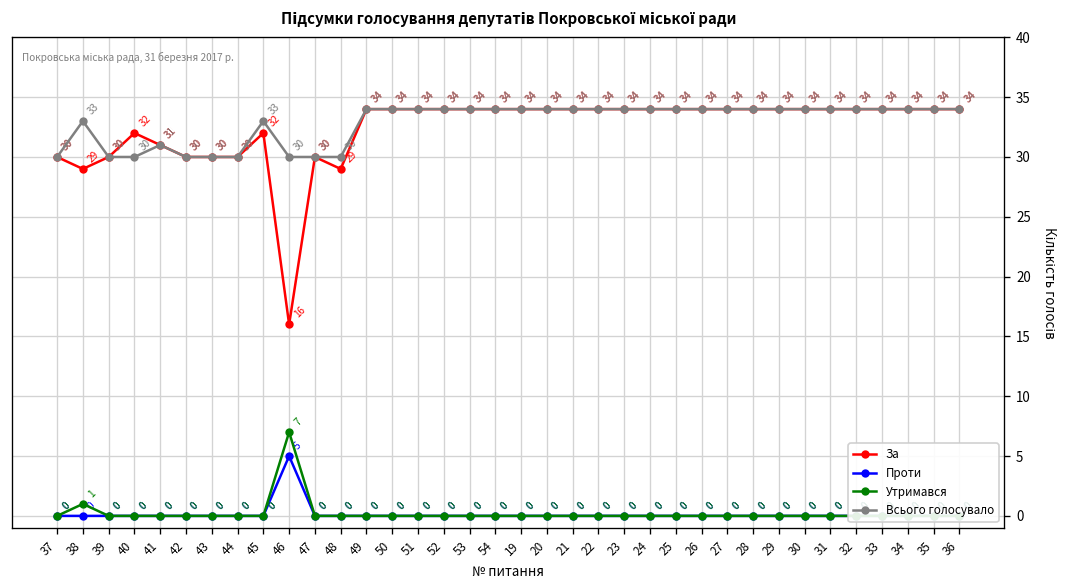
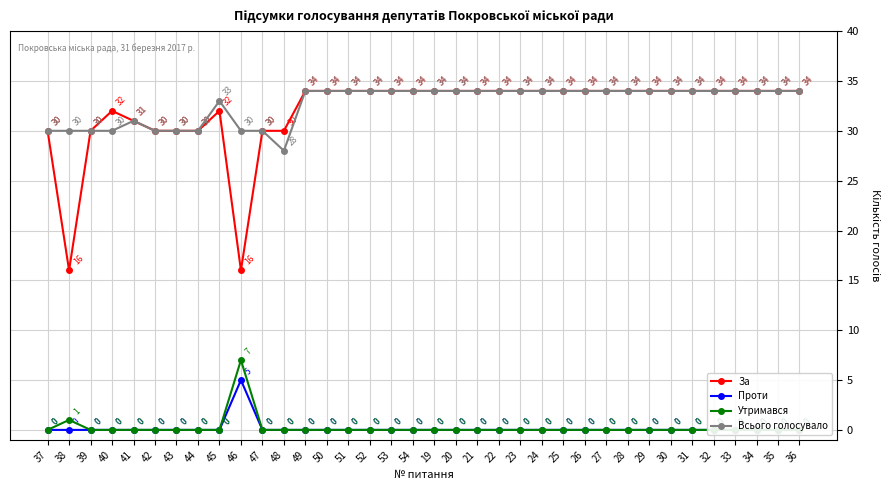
За, 38: 29 -> 16
Всього голосувало, 38: 33 -> 30
За, 48: 29 -> 30
Всього голосувало, 48: 30 -> 28
